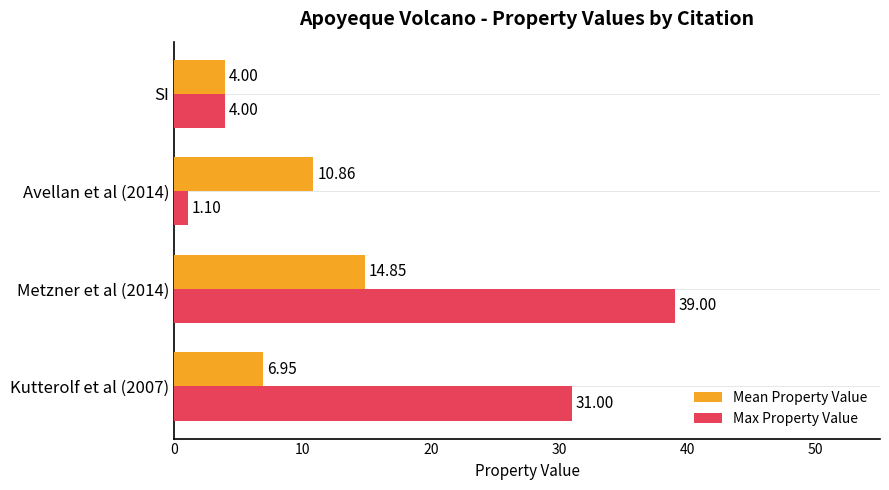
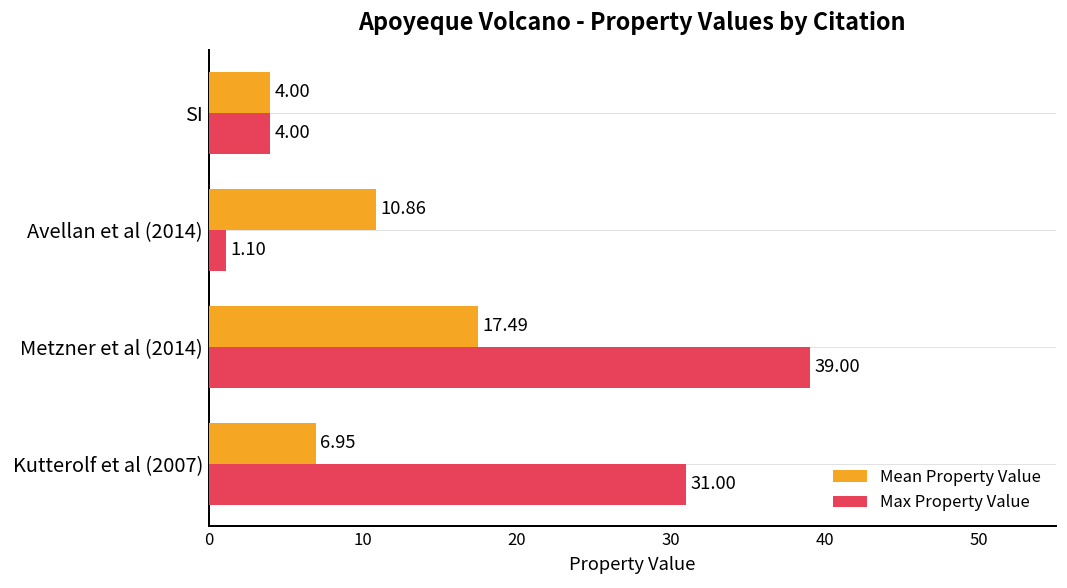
Mean Property Value, Metzner et al (2014): 14.85 -> 17.49
